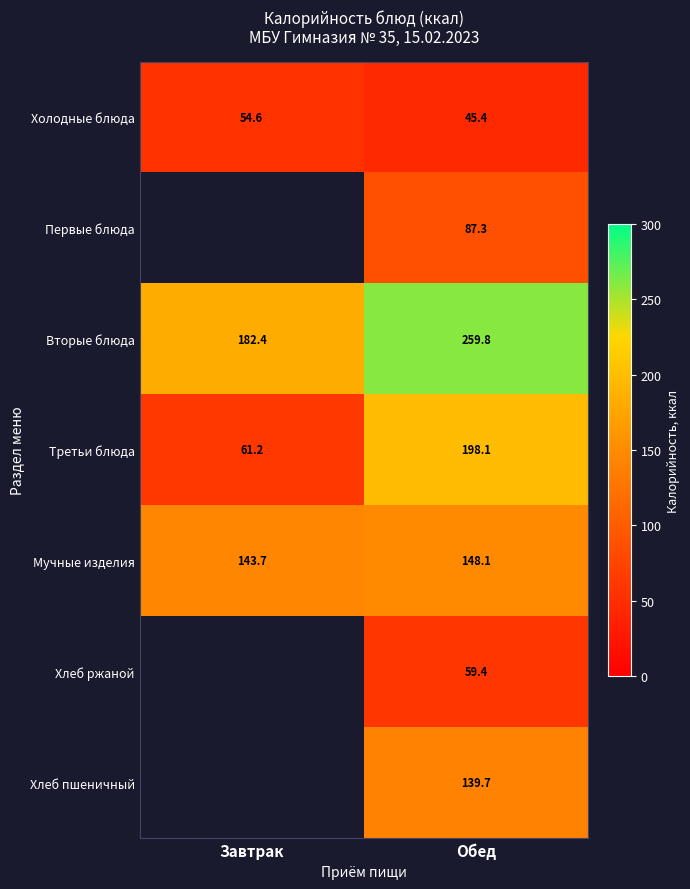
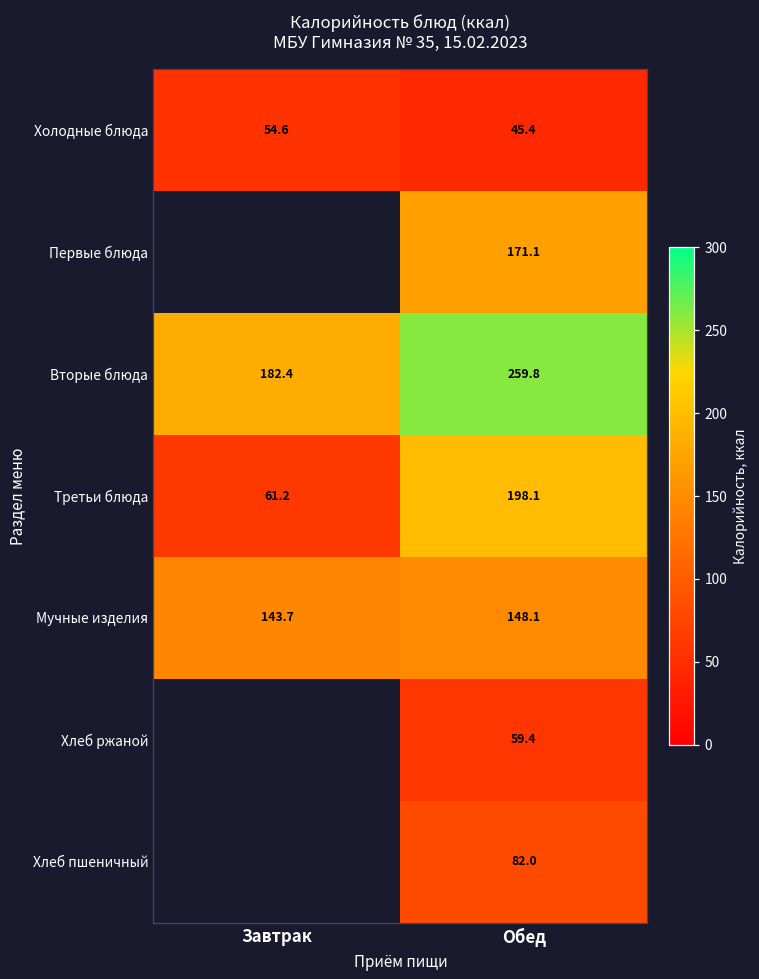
Первые блюда, Обед: 87.3 -> 171.1
Хлеб пшеничный, Обед: 139.7 -> 82.0
